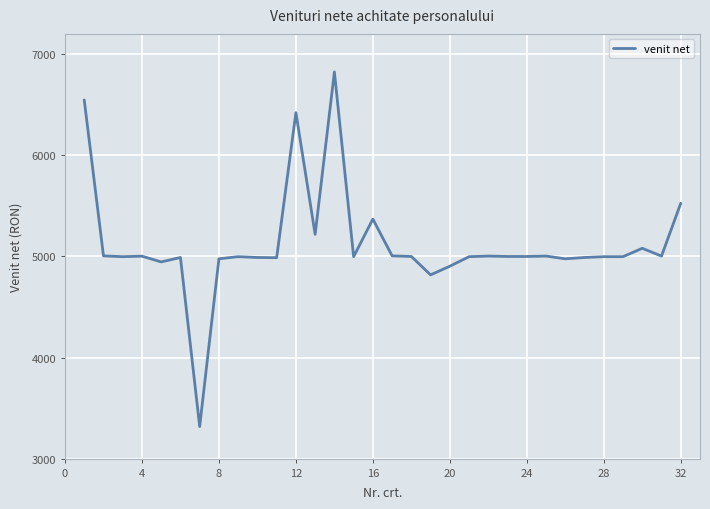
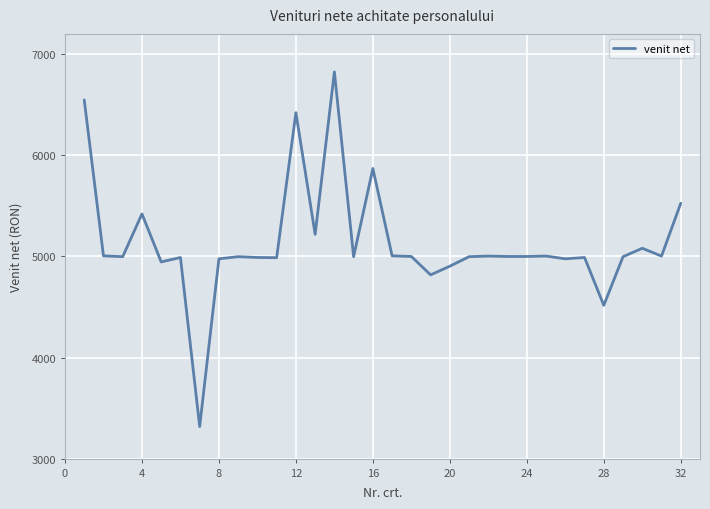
4: 5000 -> 5420
16: 5370 -> 5870
28: 5000 -> 4520
